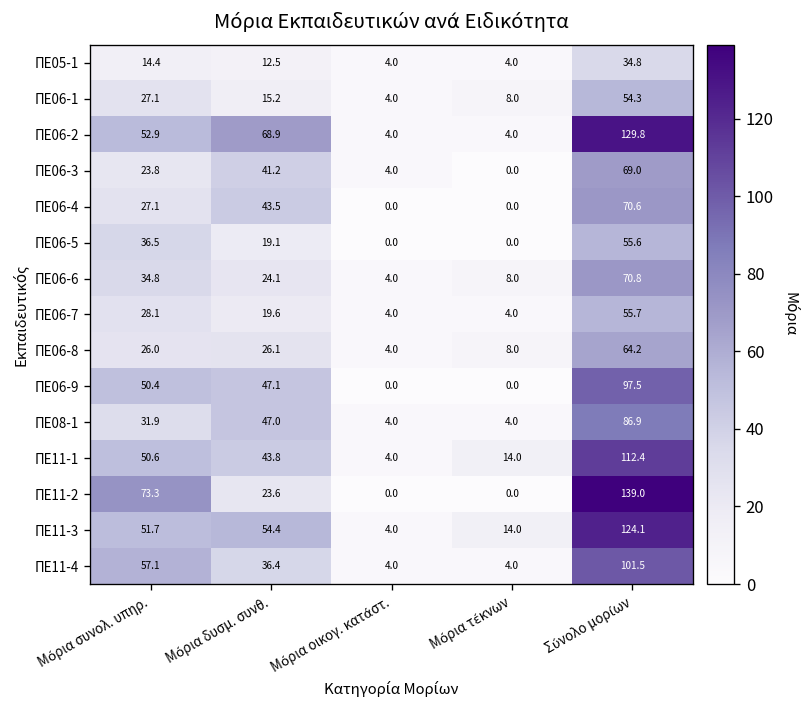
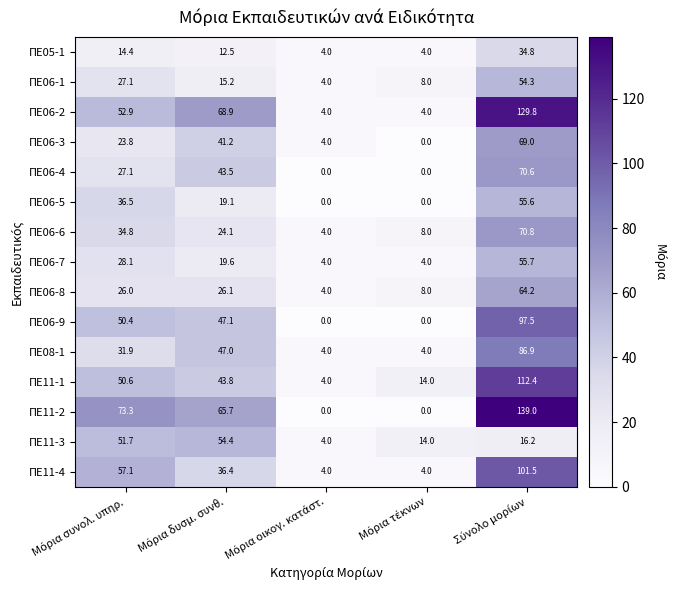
ΠΕ11-2, Μόρια δυσμ. συνθ.: 23.6 -> 65.7
ΠΕ11-3, Σύνολο μορίων: 124.1 -> 16.2
